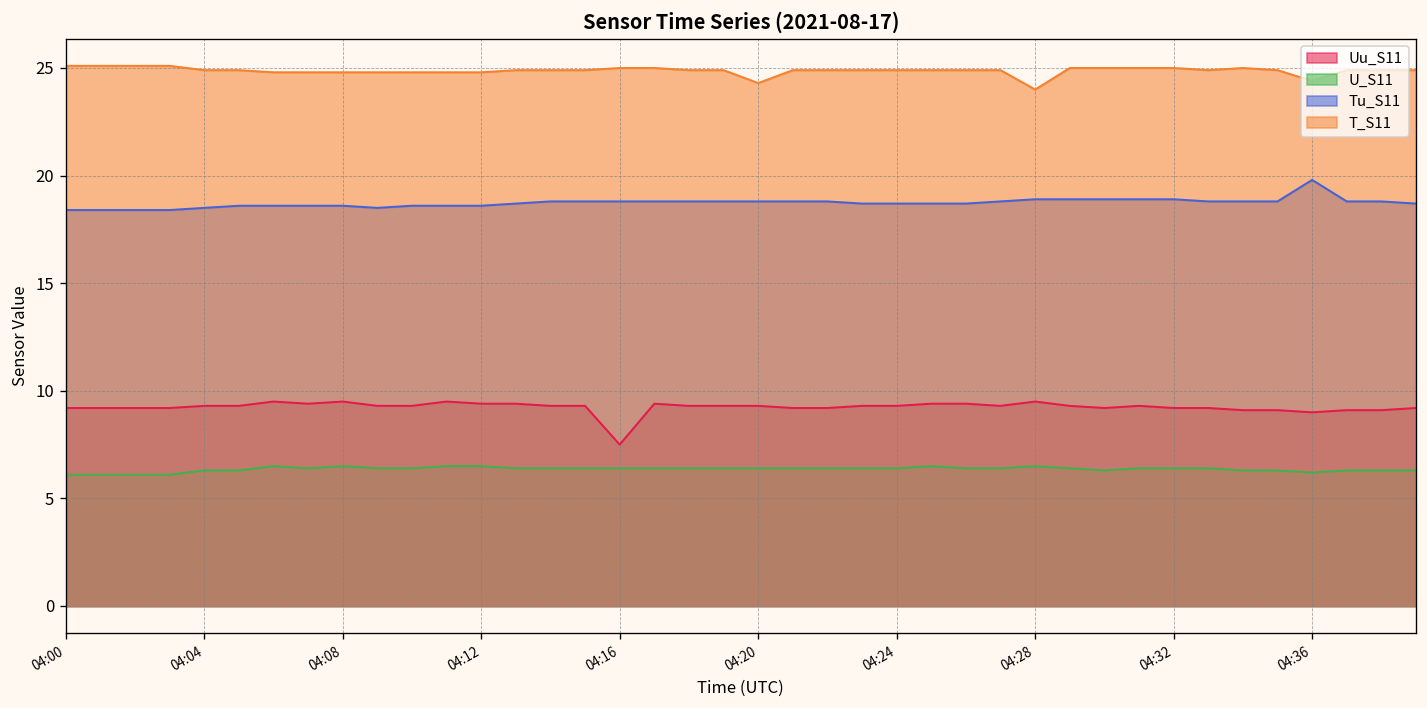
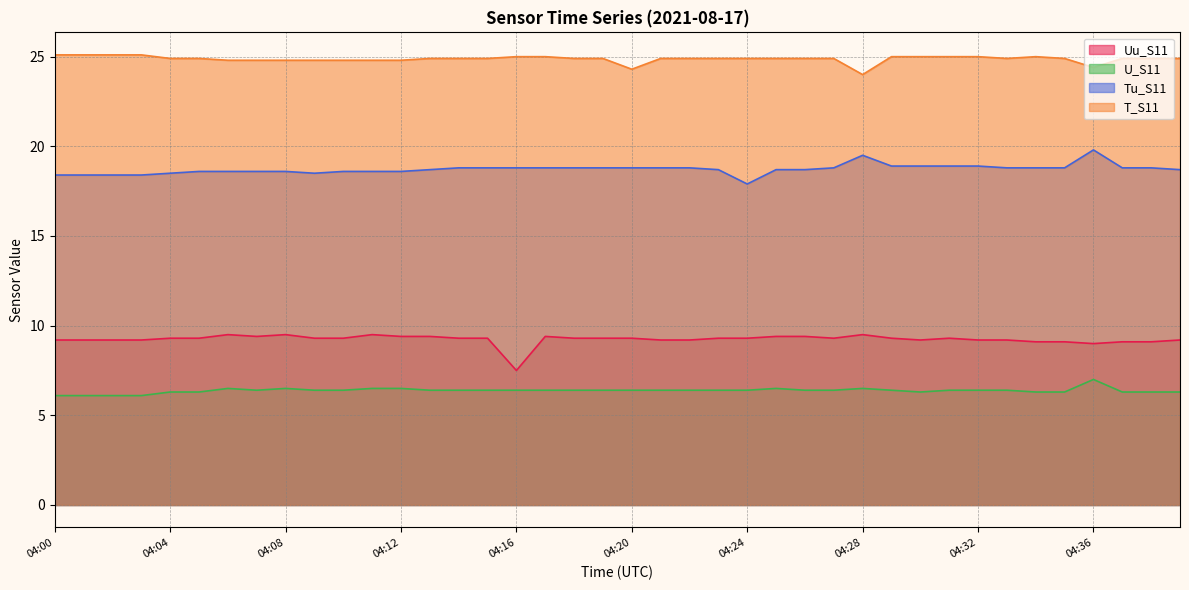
Tu_S11, 04:24: 18.7 -> 17.9
Tu_S11, 04:28: 18.9 -> 19.5
U_S11, 04:36: 6.2 -> 7.0
